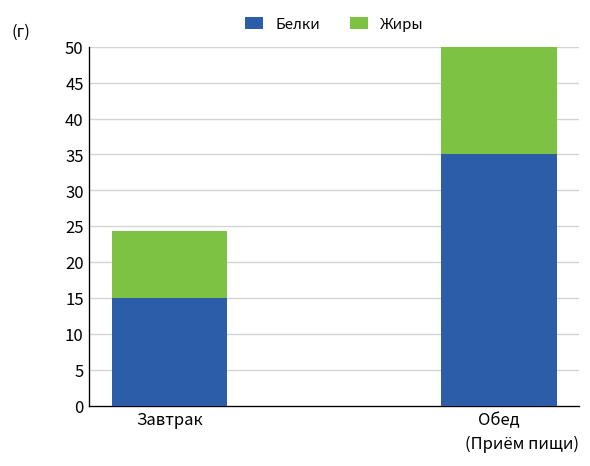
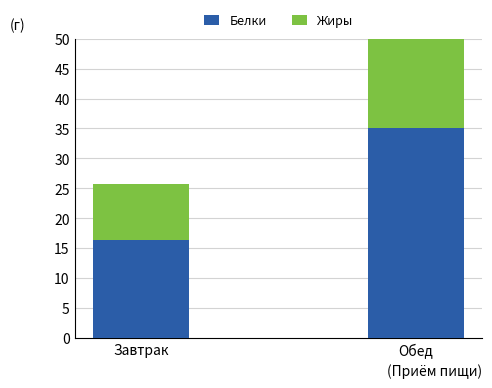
Белки, Завтрак: 15 -> 16
